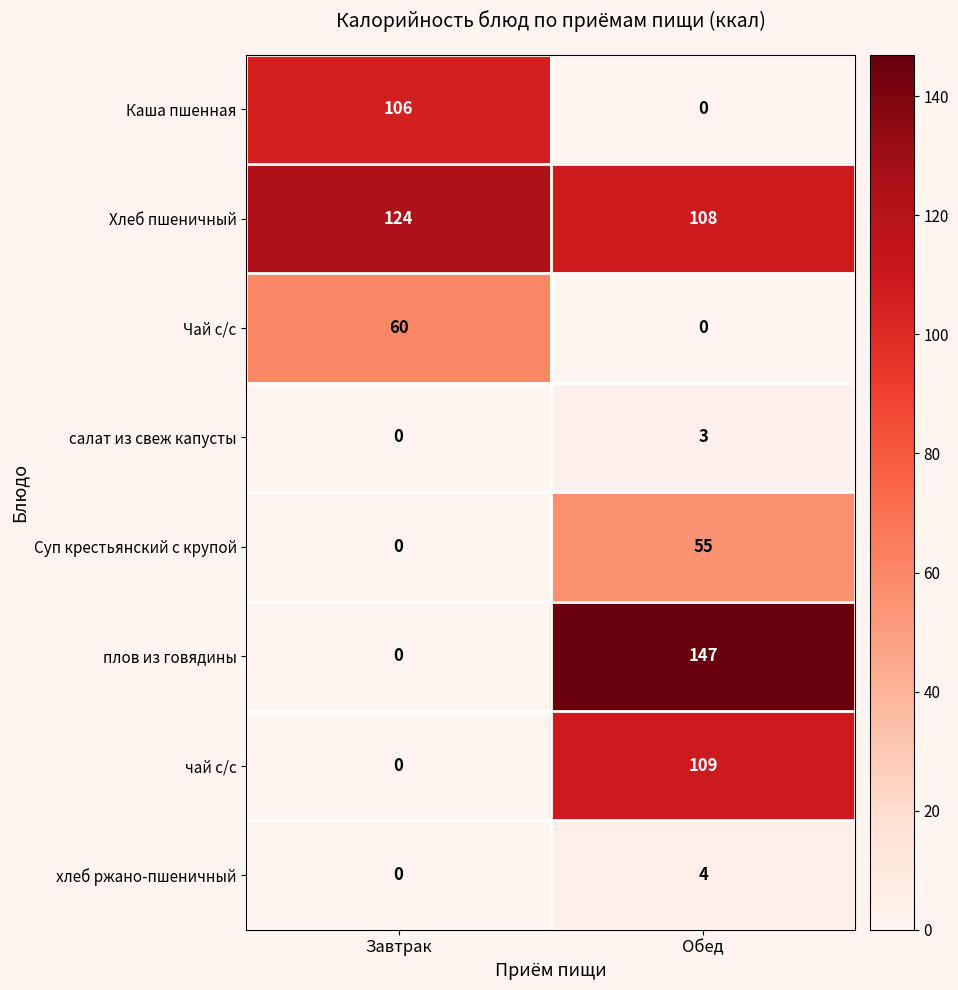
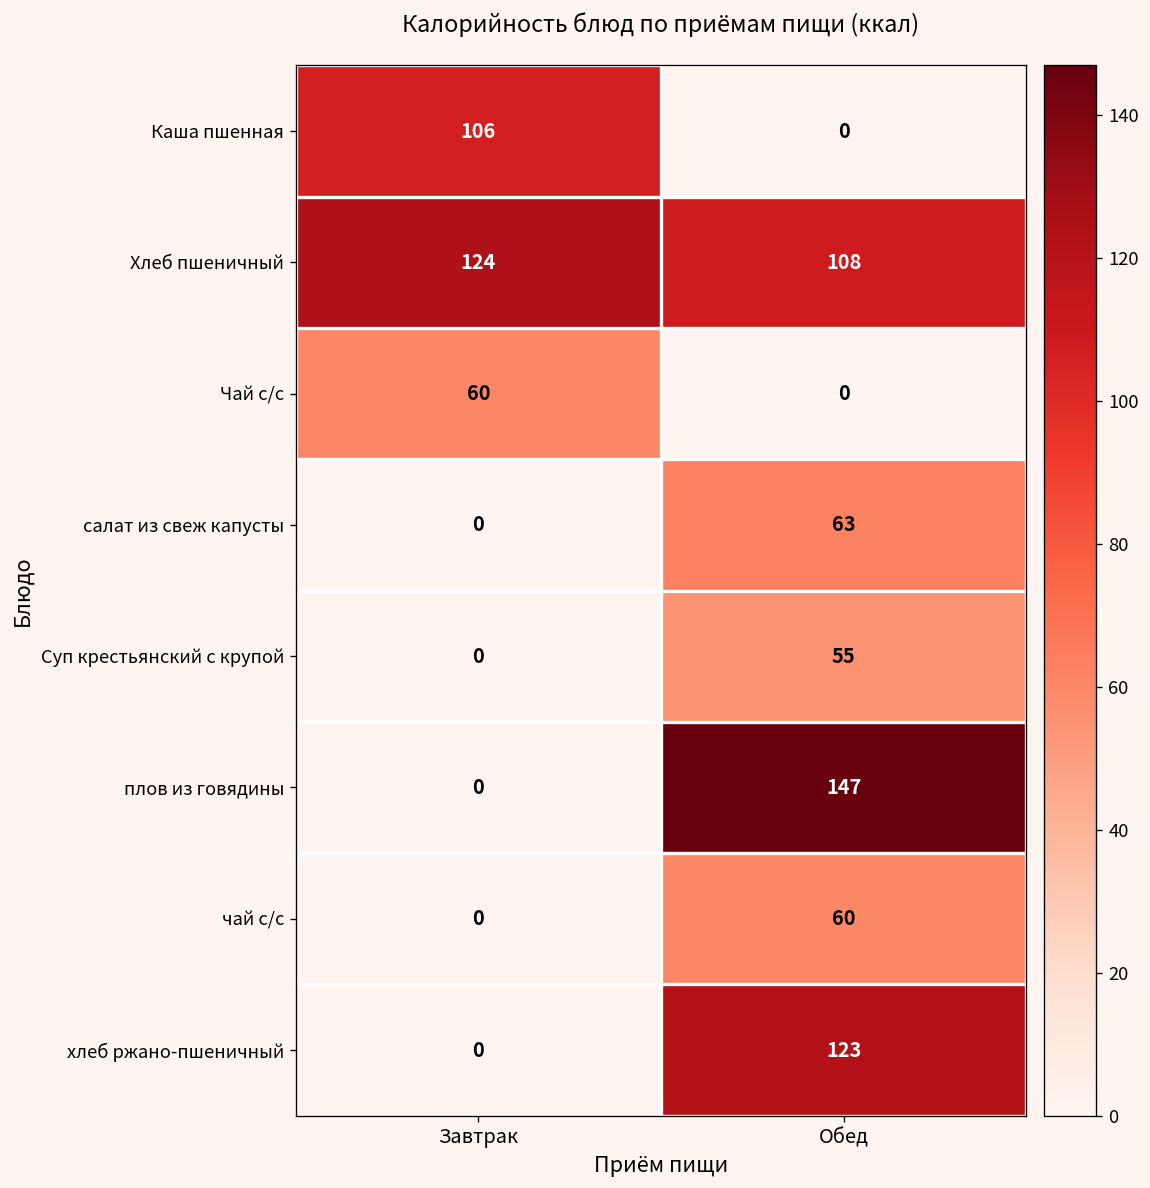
салат из свеж капусты, Обед: 3 -> 63
чай с/с, Обед: 109 -> 60
хлеб ржано-пшеничный, Обед: 4 -> 123
